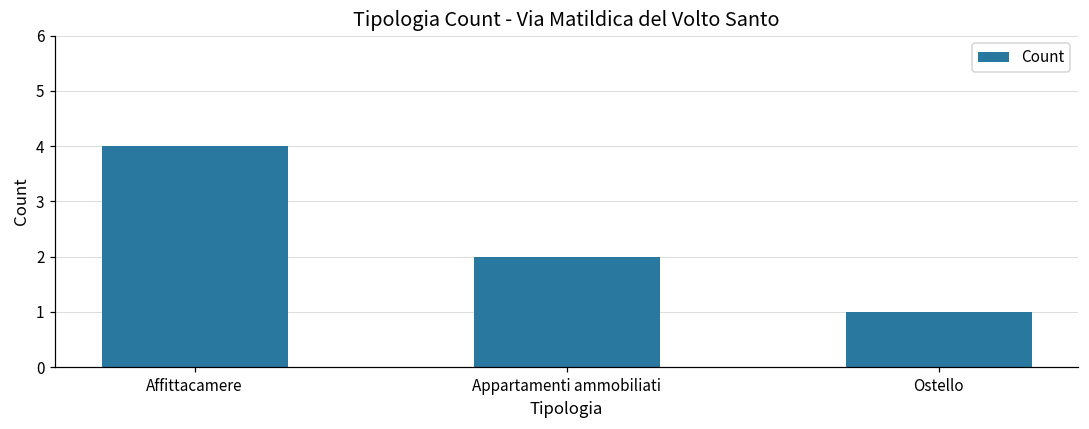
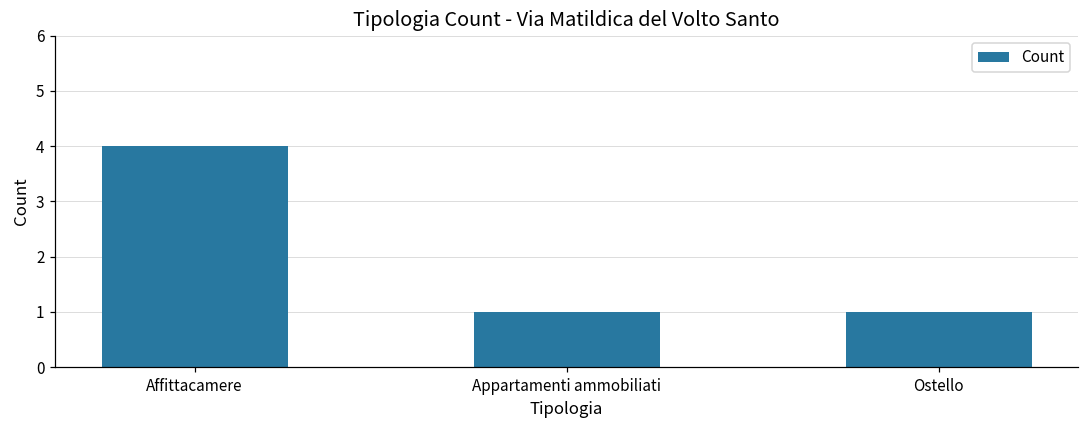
Appartamenti ammobiliati: 2 -> 1
